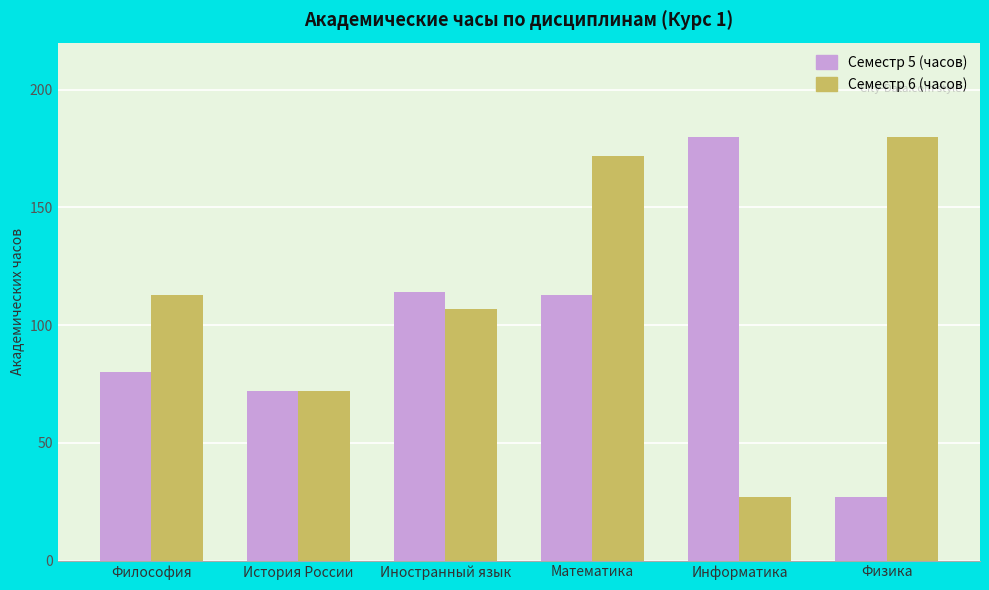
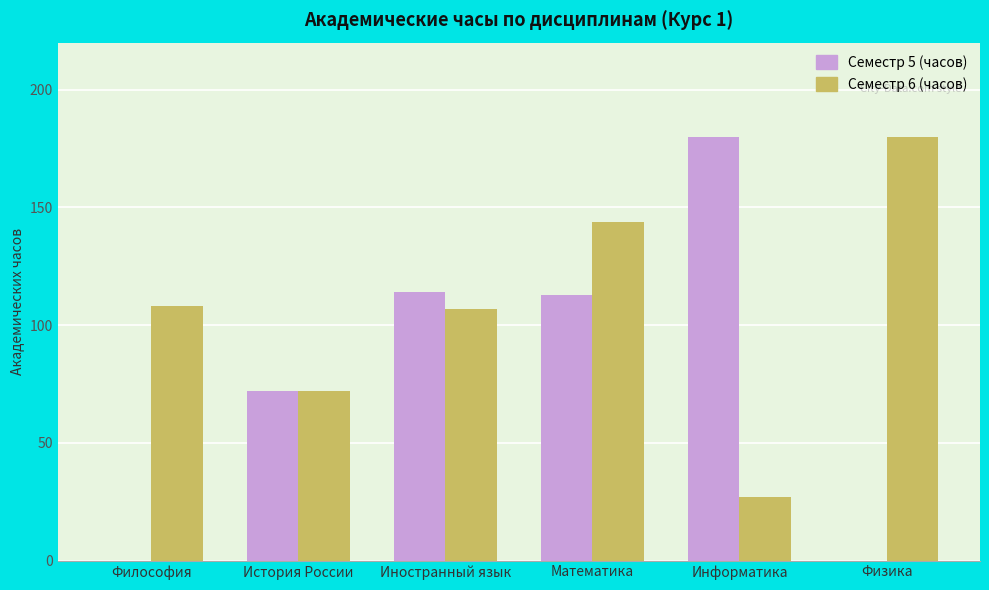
Семестр 5 (часов), Философия: 80 -> 0
Семестр 6 (часов), Философия: 113 -> 108
Семестр 6 (часов), Математика: 172 -> 144
Семестр 5 (часов), Физика: 27 -> 0
